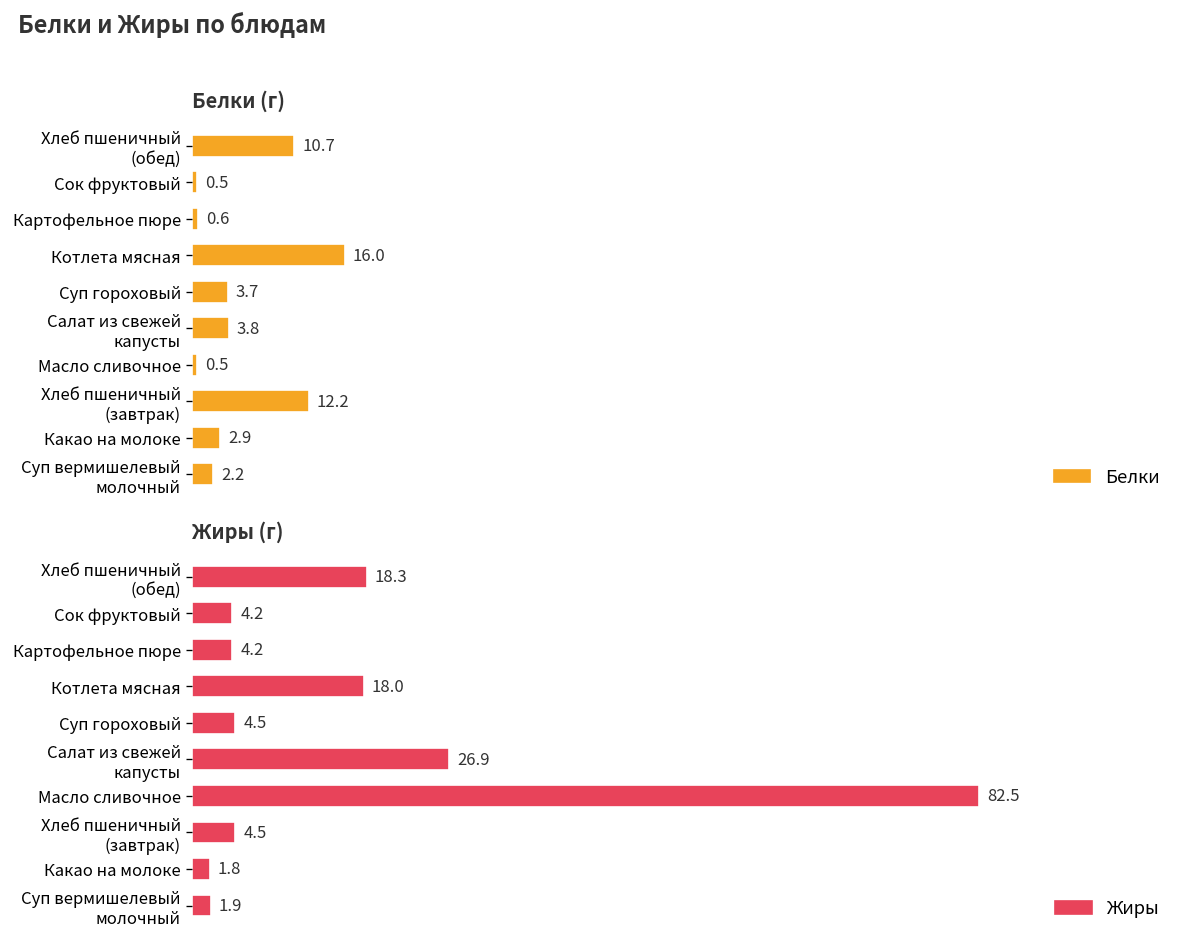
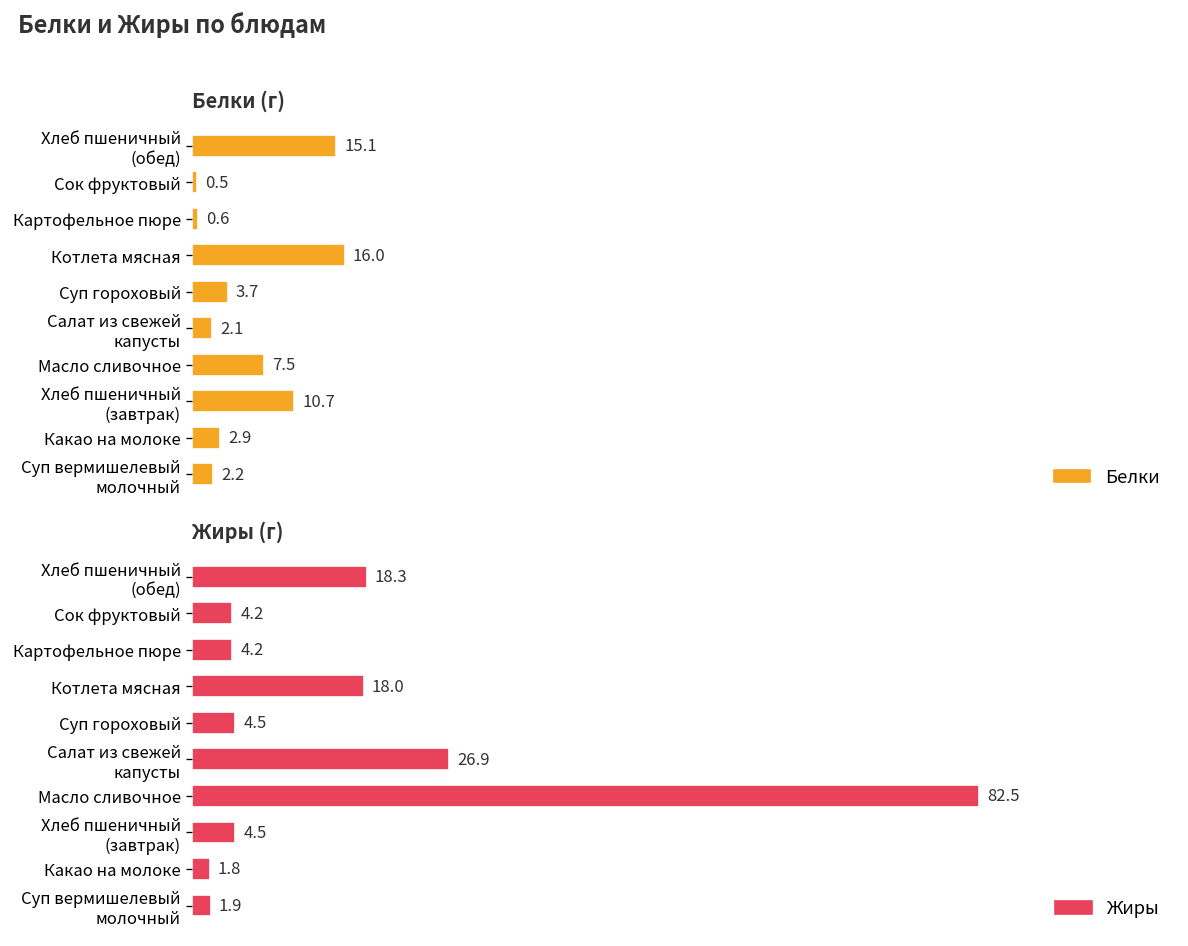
Белки (г), Хлеб пшеничный (обед): 10.7 -> 15.1
Белки (г), Салат из свежей капусты: 3.8 -> 2.1
Белки (г), Масло сливочное: 0.5 -> 7.5
Белки (г), Хлеб пшеничный (завтрак): 12.2 -> 10.7
